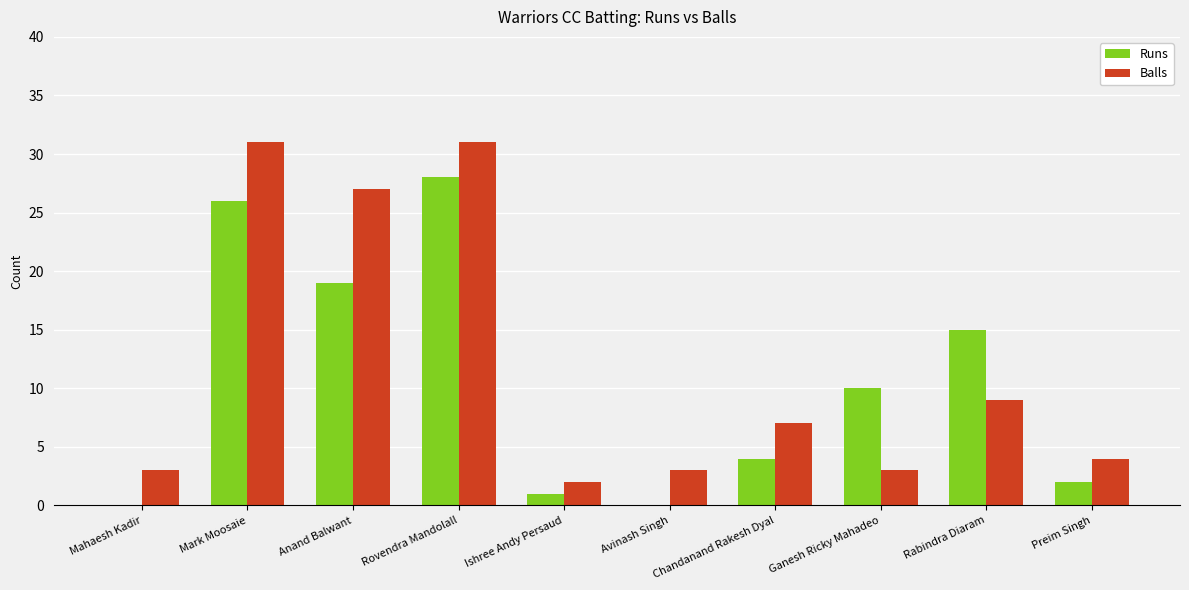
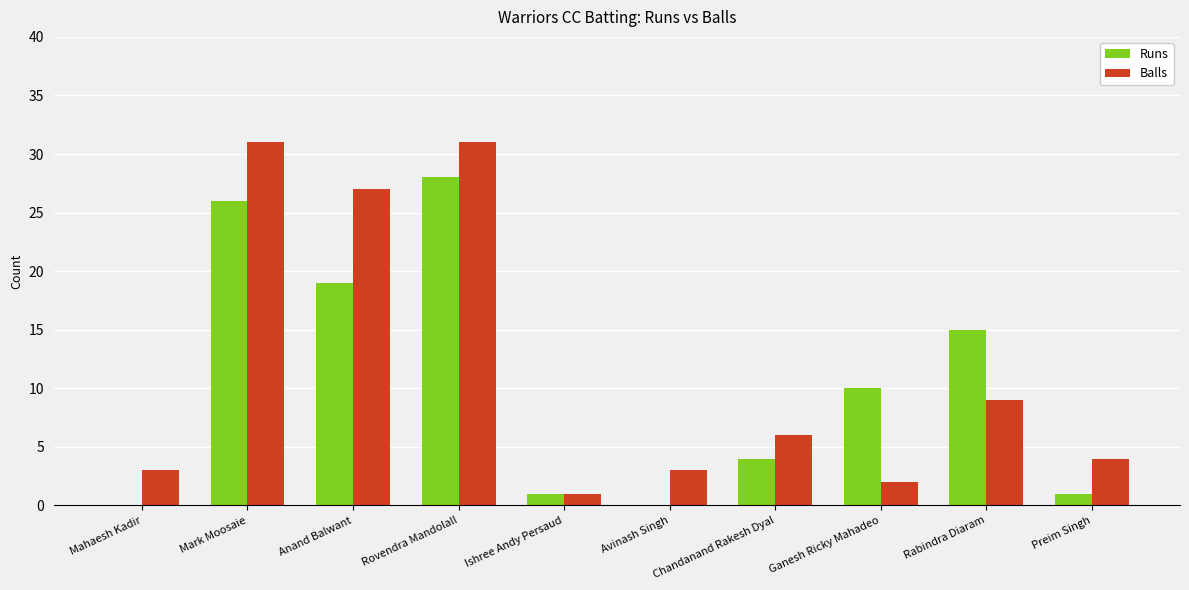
Balls, Ishree Andy Persaud: 2 -> 1
Balls, Chandanand Rakesh Dyal: 7 -> 6
Balls, Ganesh Ricky Mahadeo: 3 -> 2
Runs, Preim Singh: 2 -> 1
